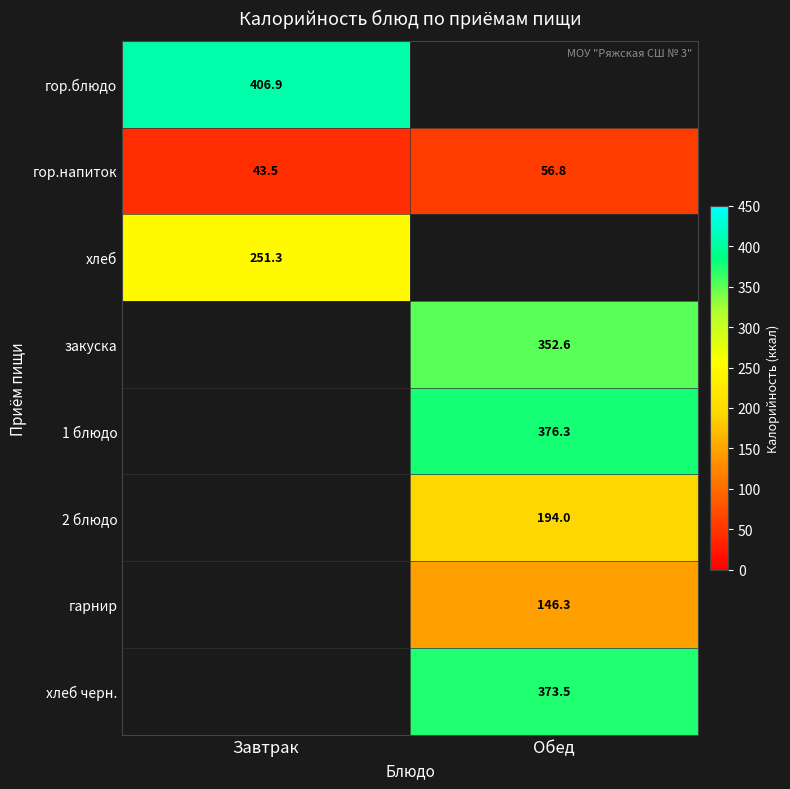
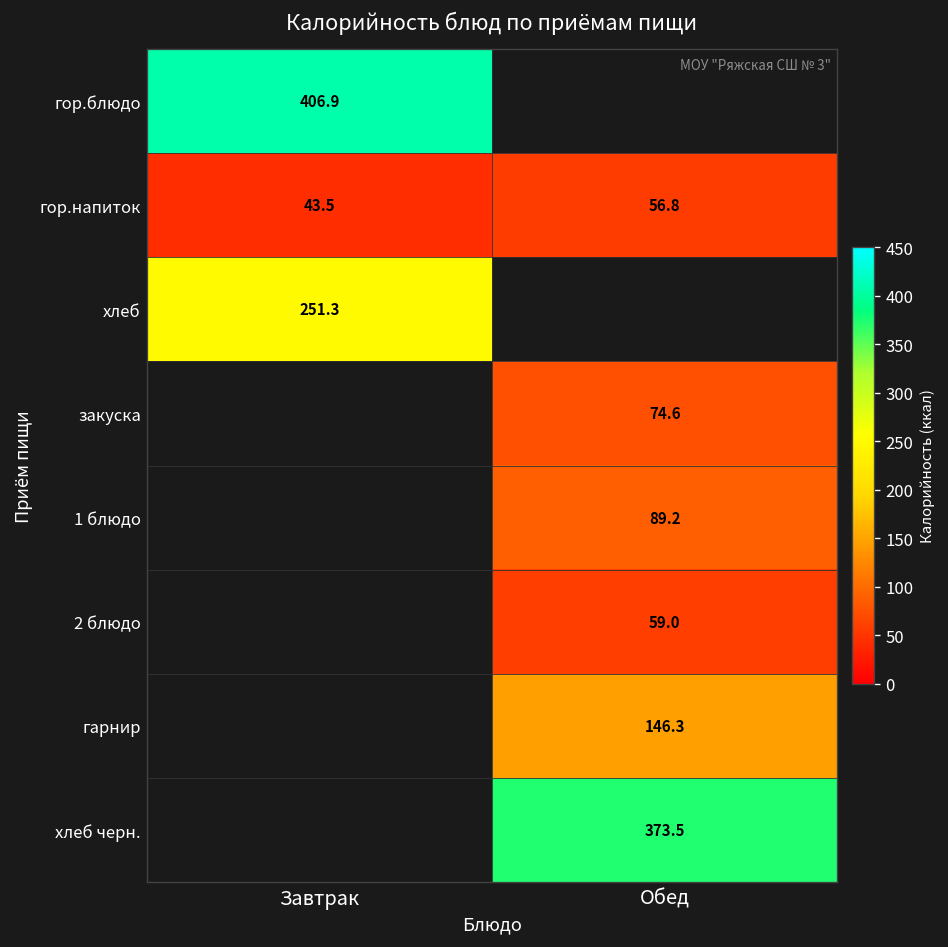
закуска, Обед: 352.6 -> 74.6
1 блюдо, Обед: 376.3 -> 89.2
2 блюдо, Обед: 194.0 -> 59.0
